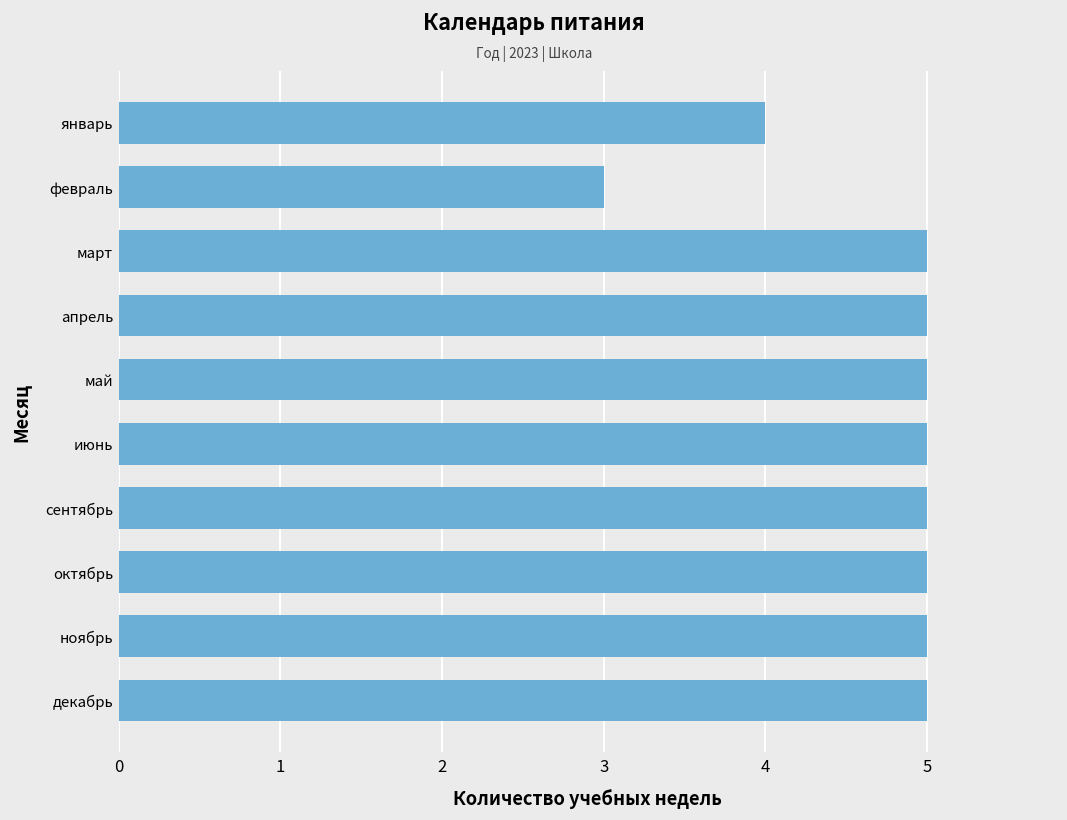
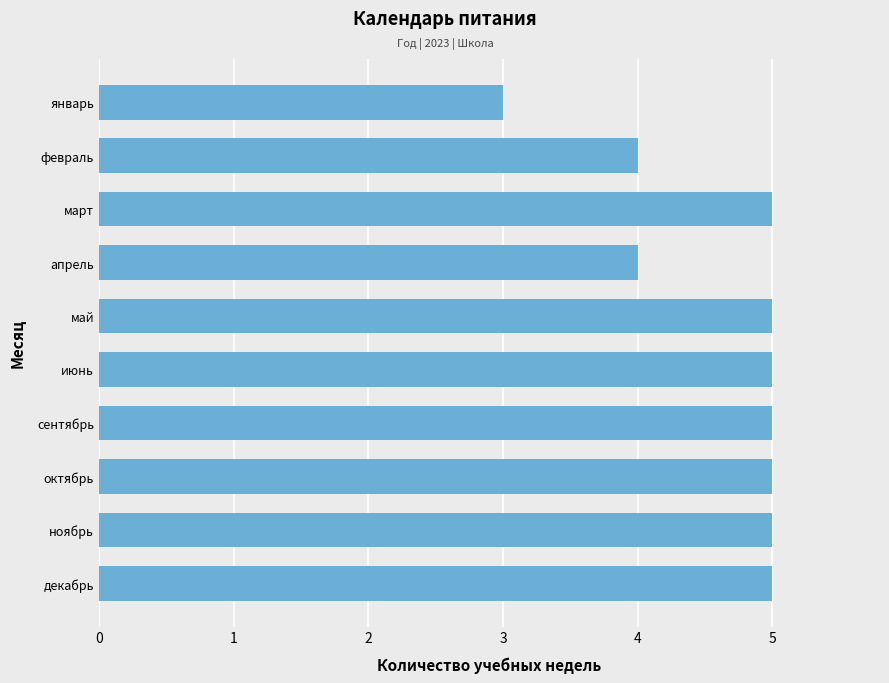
январь: 4 -> 3
февраль: 3 -> 4
апрель: 5 -> 4
